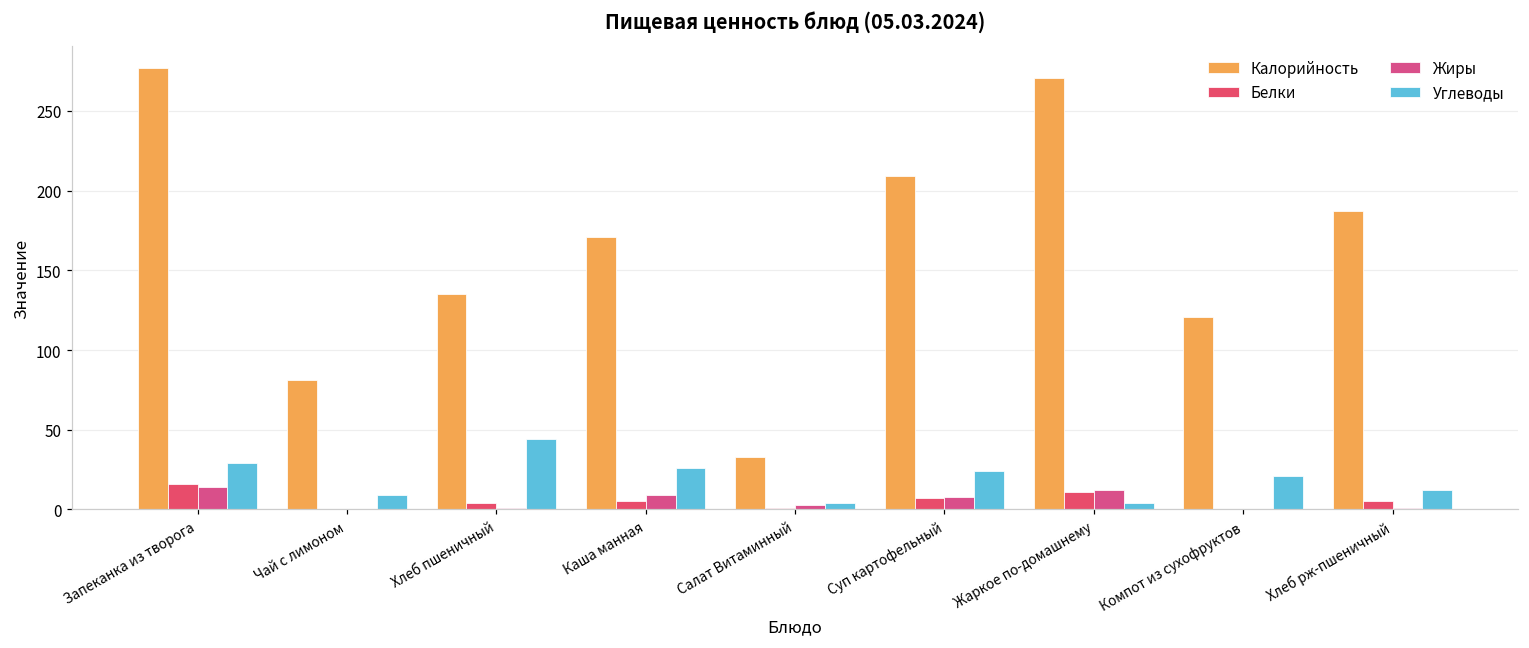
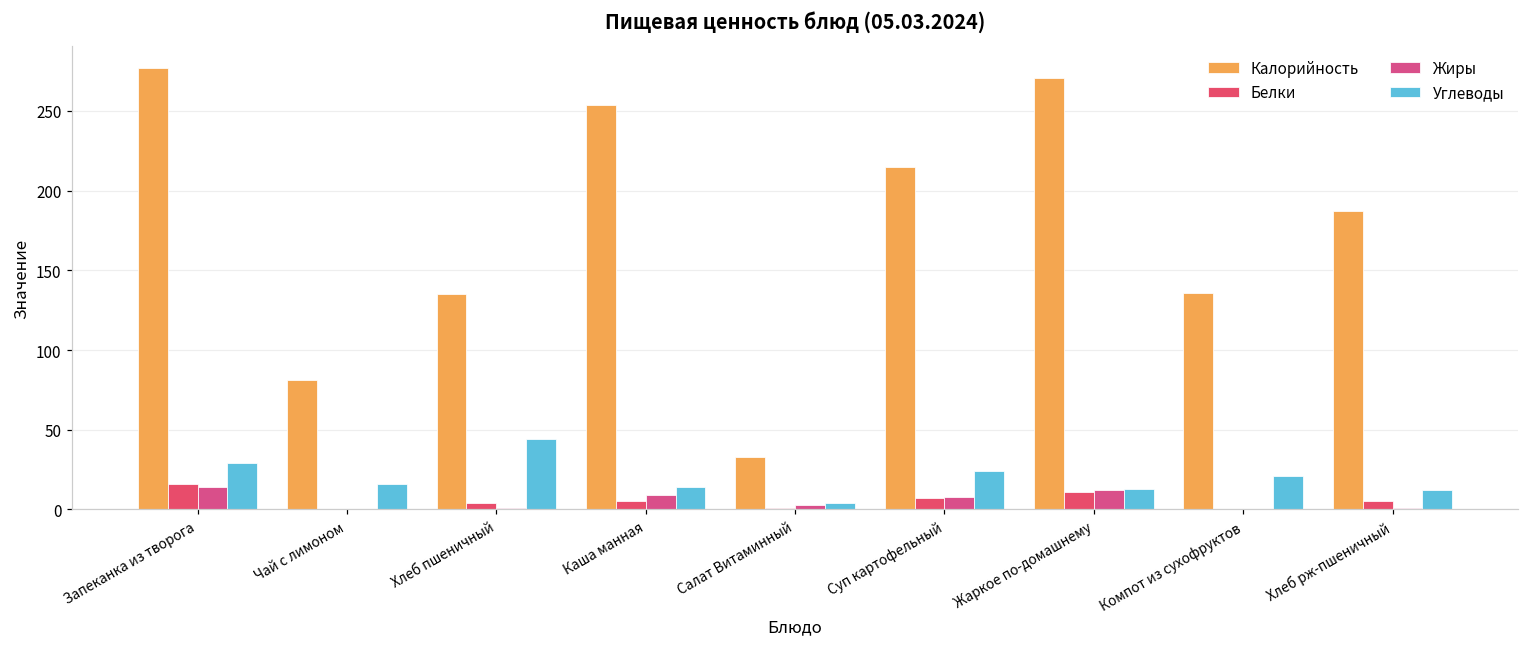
Углеводы, Чай с лимоном: 9 -> 16
Калорийность, Каша манная: 171 -> 254
Углеводы, Каша манная: 26 -> 14
Калорийность, Суп картофельный: 209 -> 215
Углеводы, Жаркое по-домашнему: 4 -> 13
Калорийность, Компот из сухофруктов: 121 -> 136
